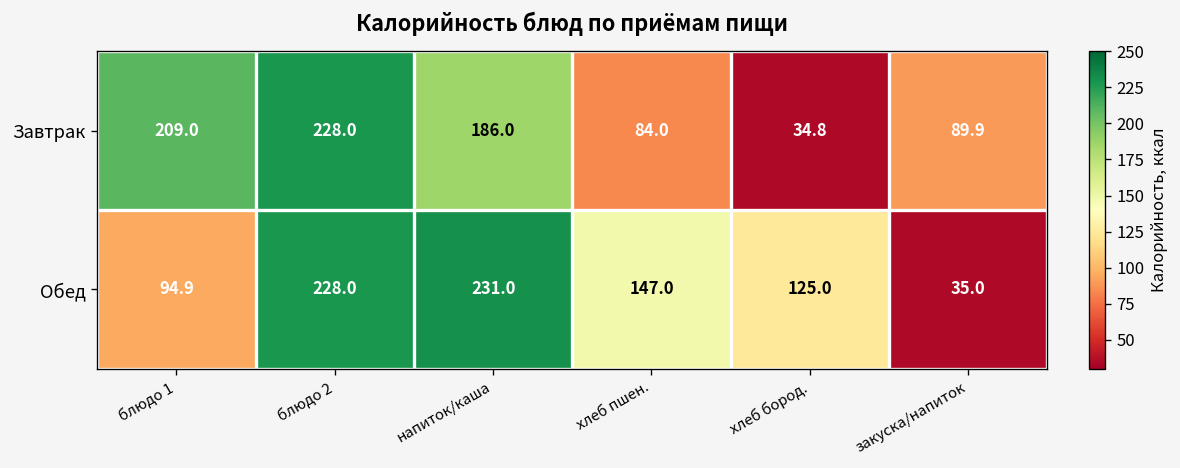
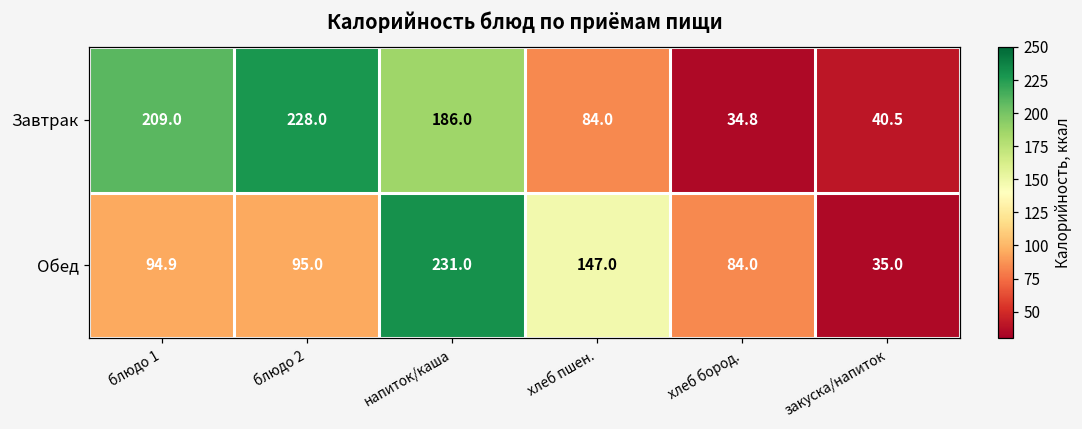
Завтрак, закуска/напиток: 89.9 -> 40.5
Обед, блюдо 2: 228.0 -> 95.0
Обед, хлеб бород.: 125.0 -> 84.0
